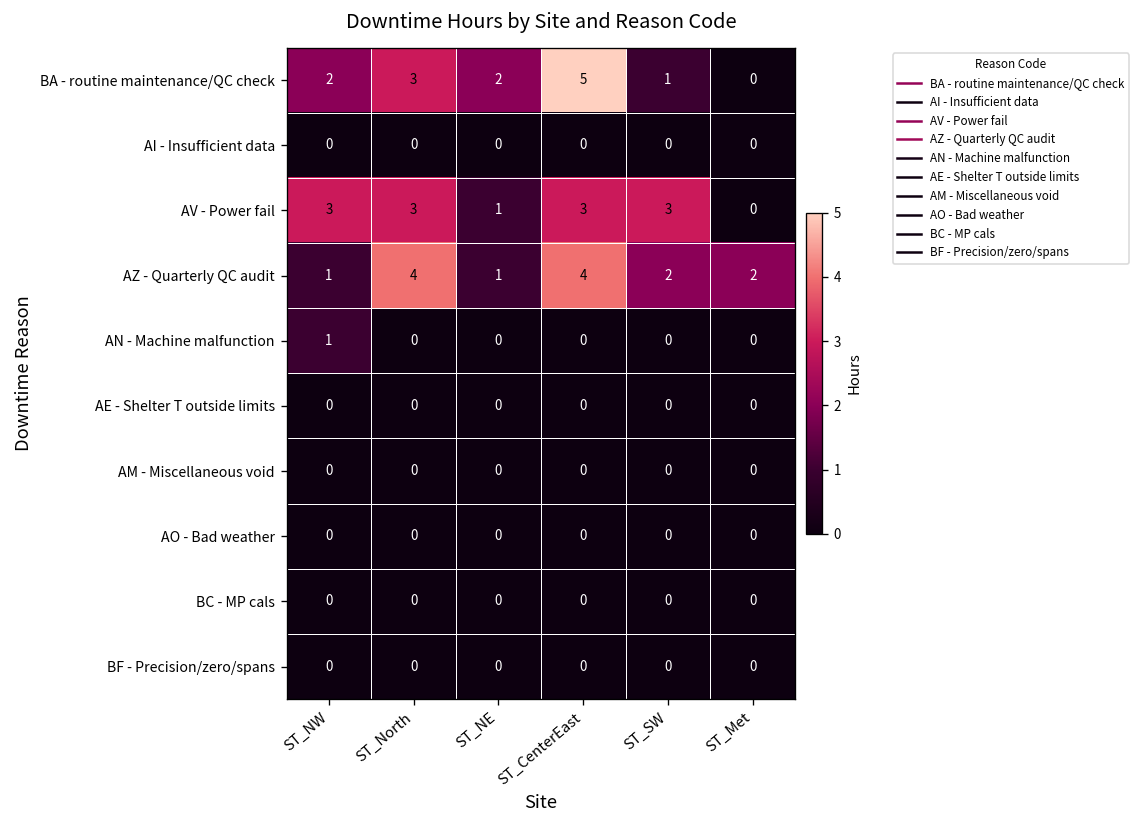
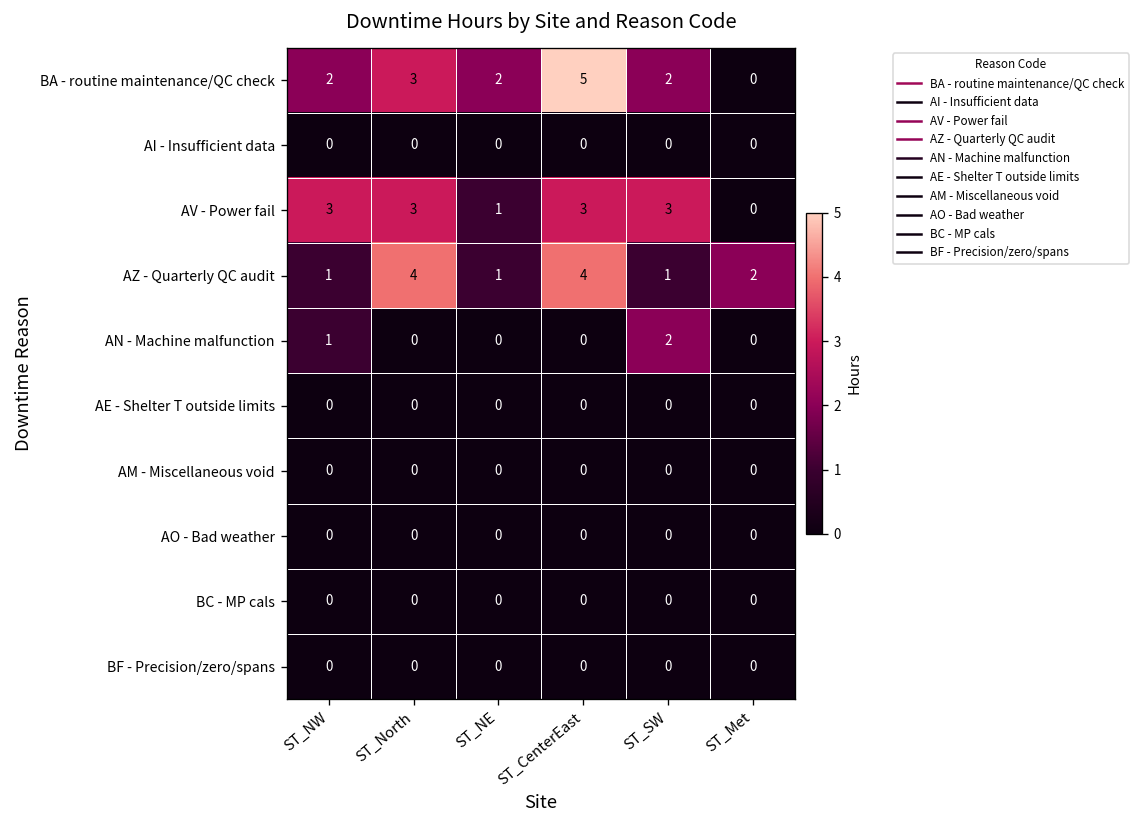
BA - routine maintenance/QC check, ST_SW: 1 -> 2
AZ - Quarterly QC audit, ST_SW: 2 -> 1
AN - Machine malfunction, ST_SW: 0 -> 2
